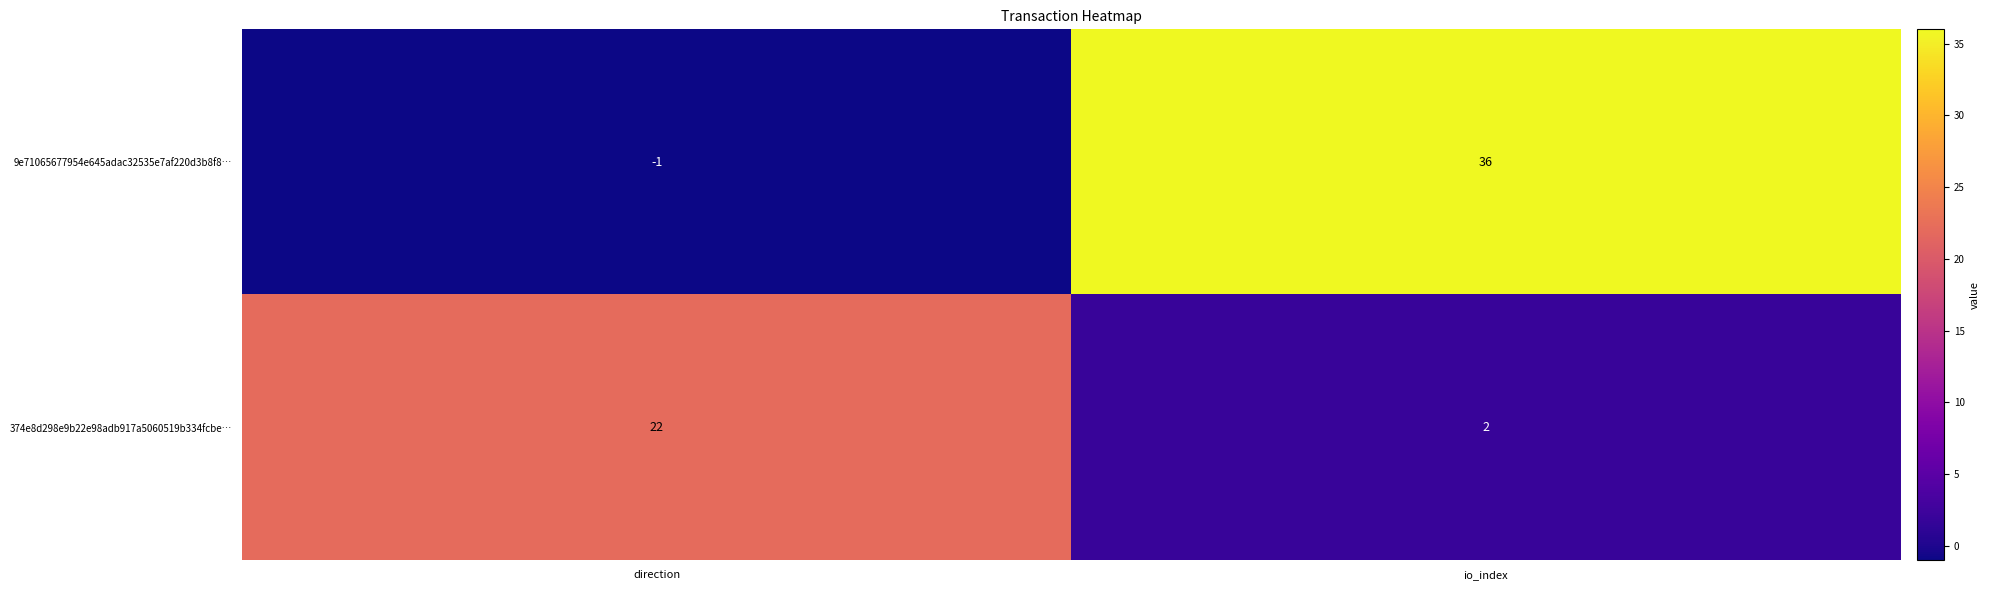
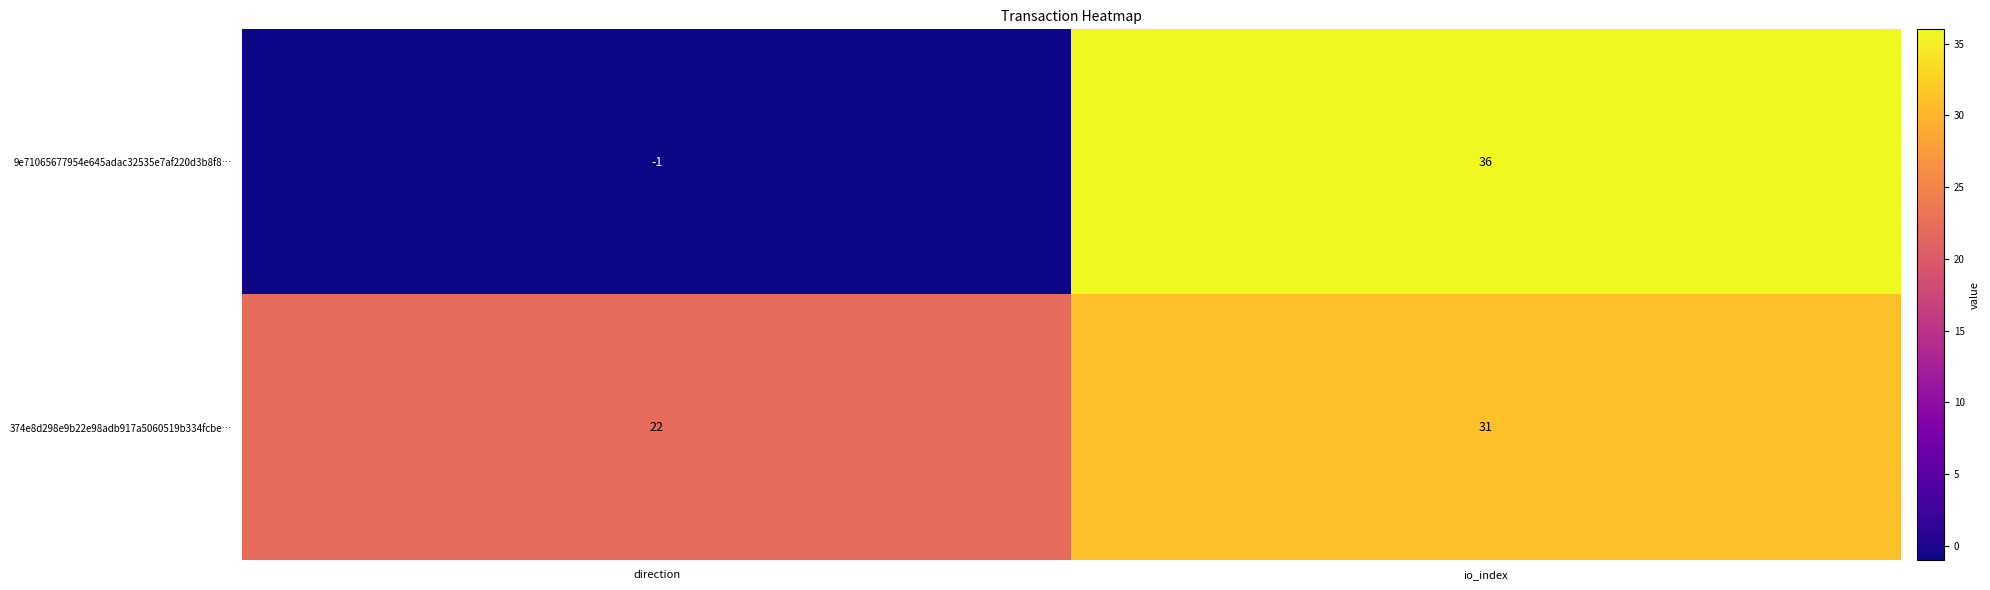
374e8d298e9b22e98adb917a5060519b334fcbe…, io_index: 2 -> 31
